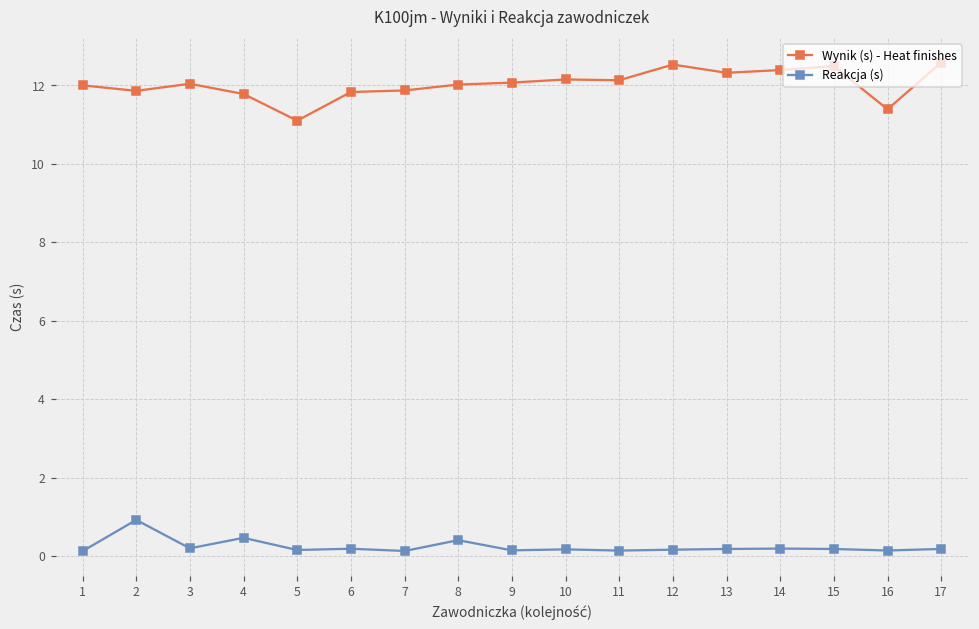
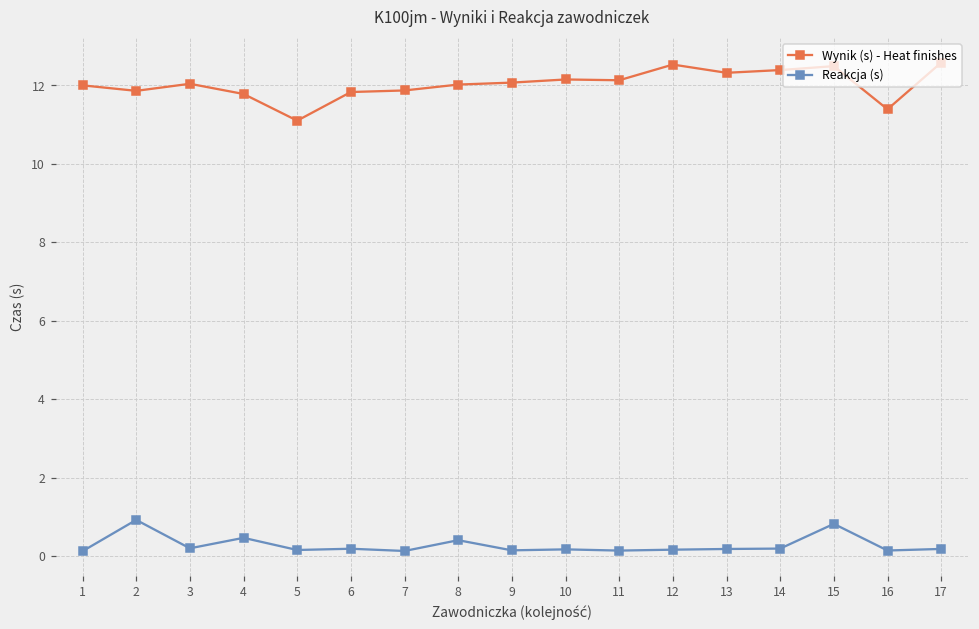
Reakcja (s), 15: 0.2 -> 0.8
